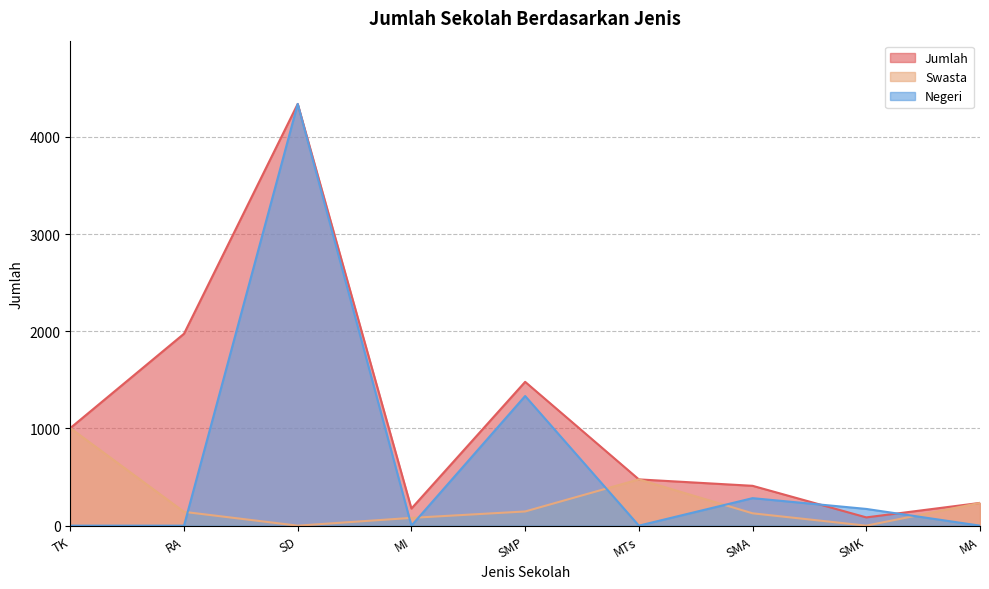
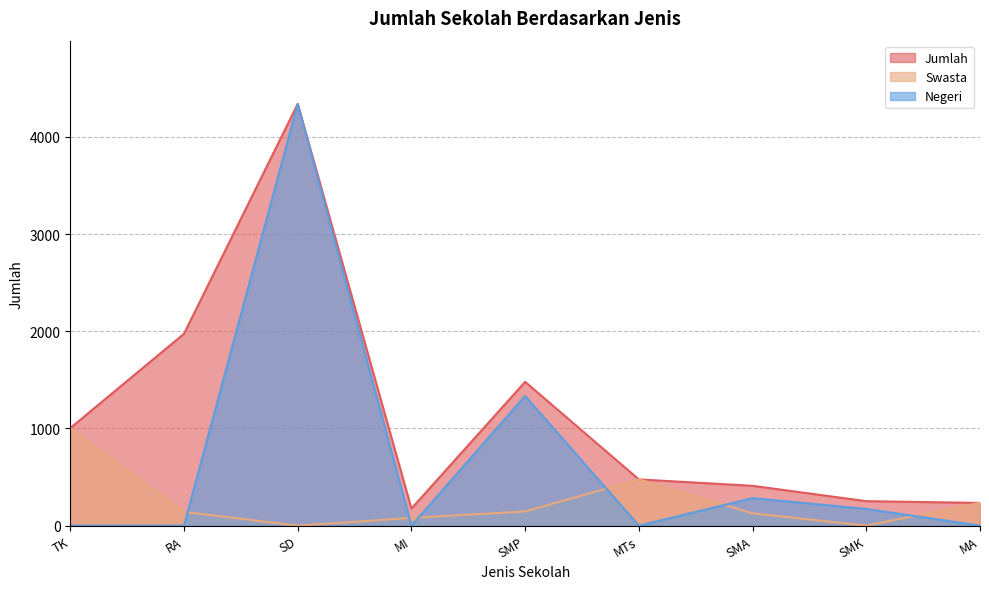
Jumlah, SMK: 100 -> 300
